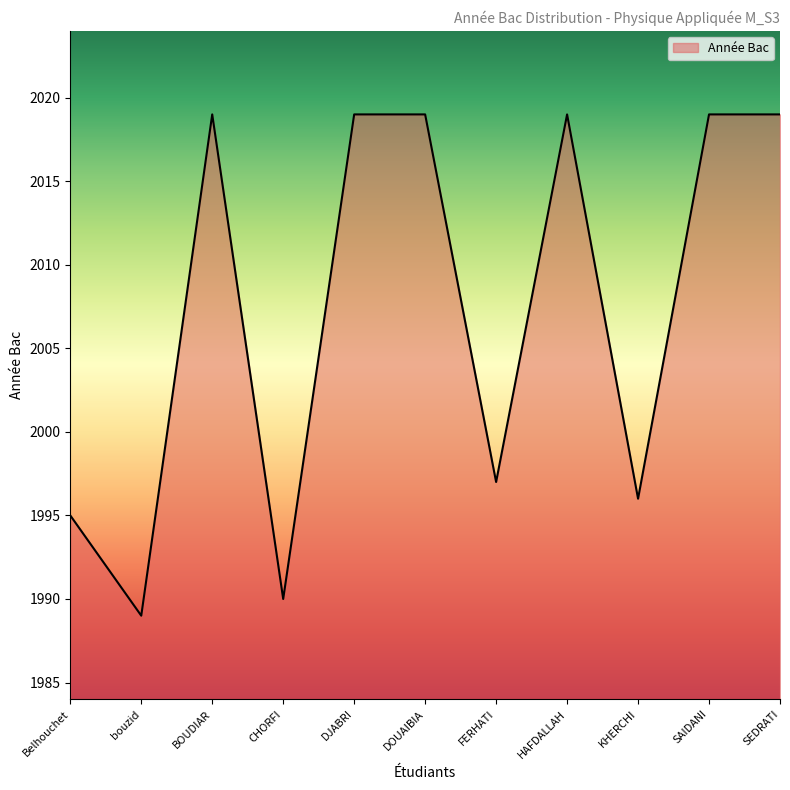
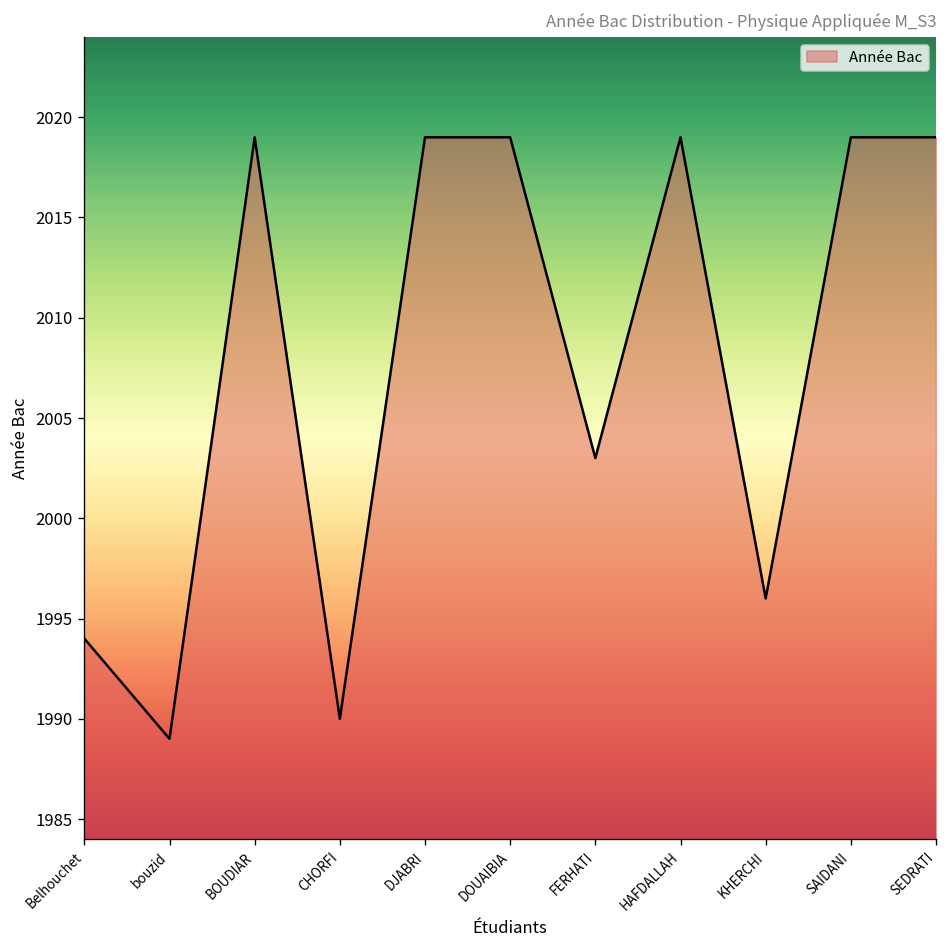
Belhouchet: 1995 -> 1994
FERHATI: 1997 -> 2003
